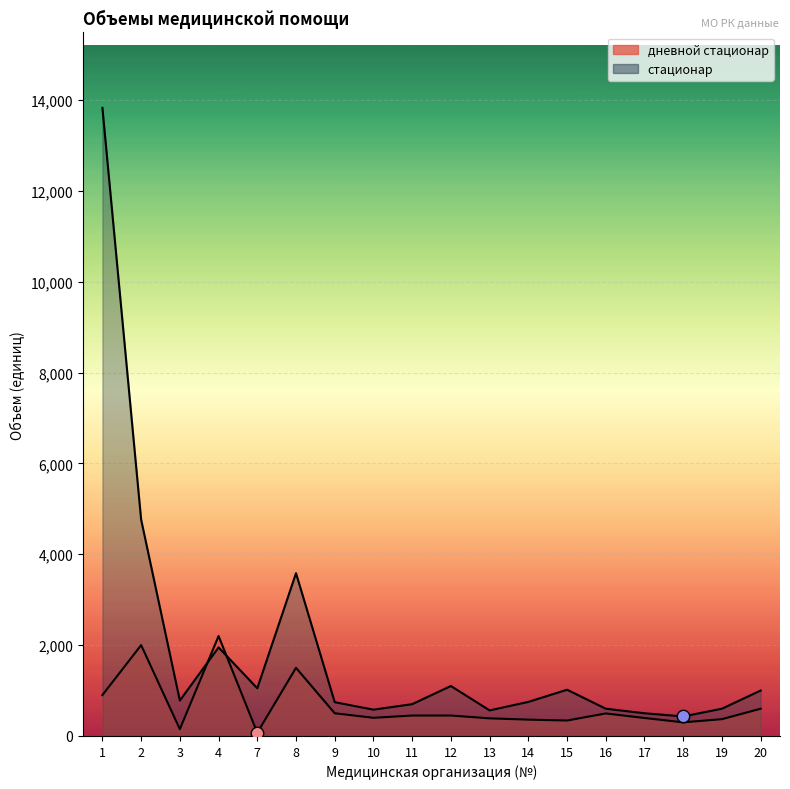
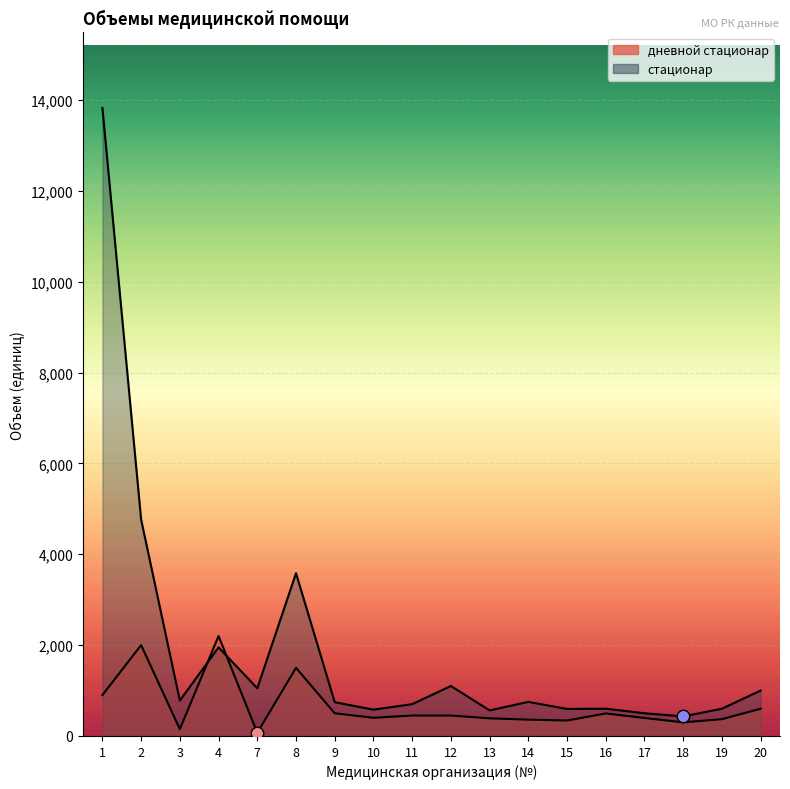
стационар, 15: 1,000 -> 600
